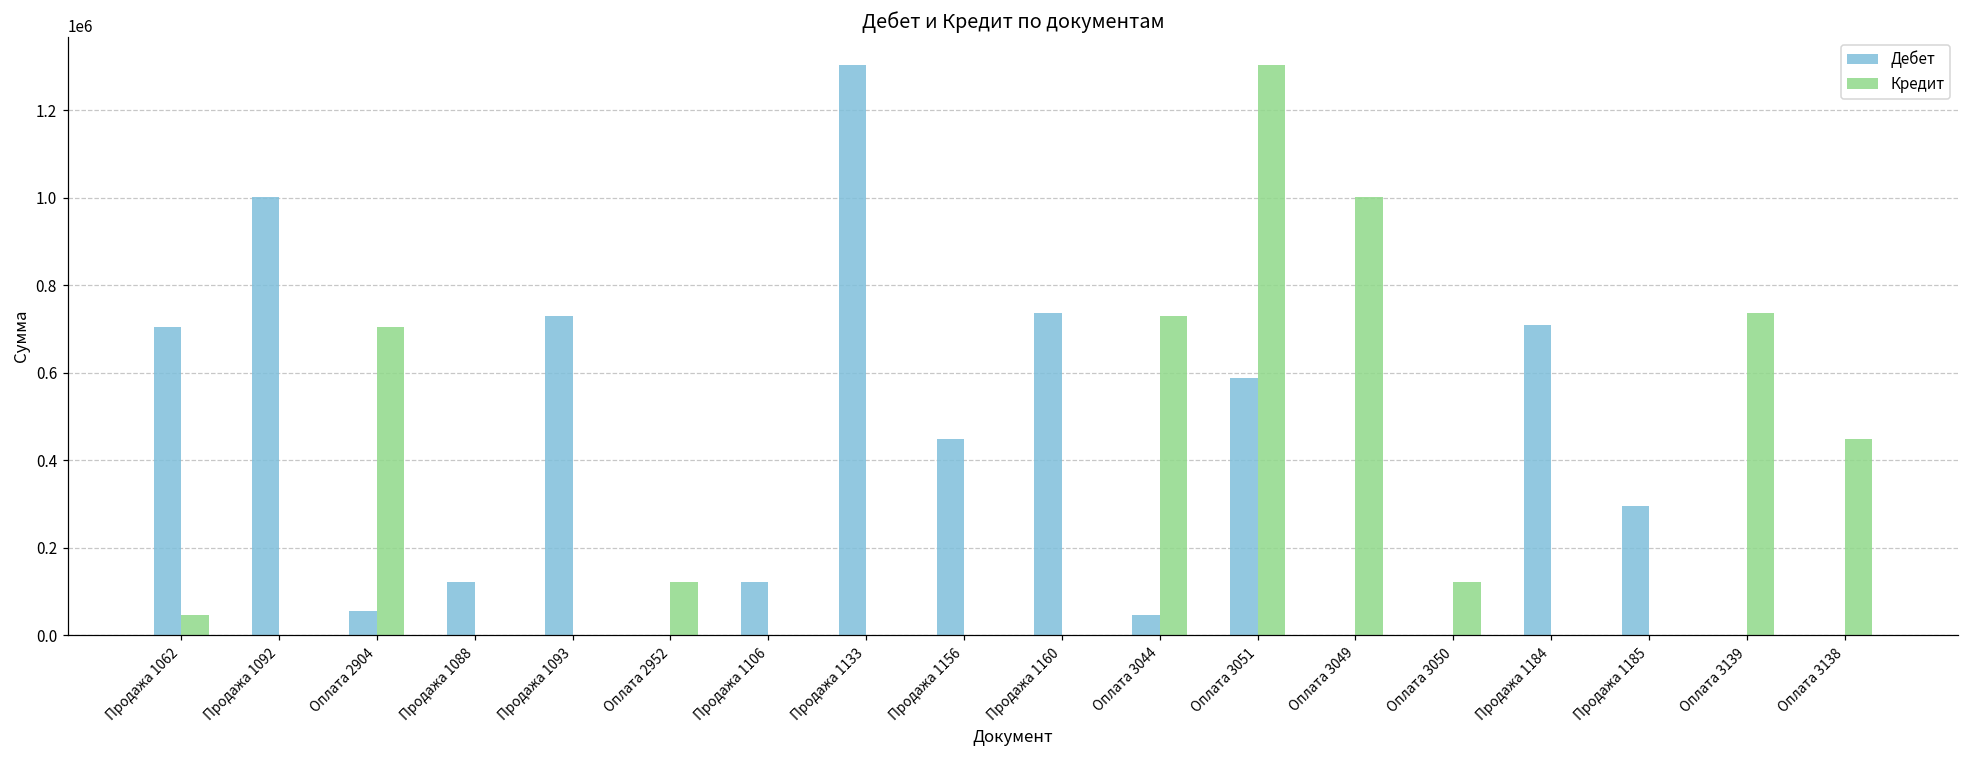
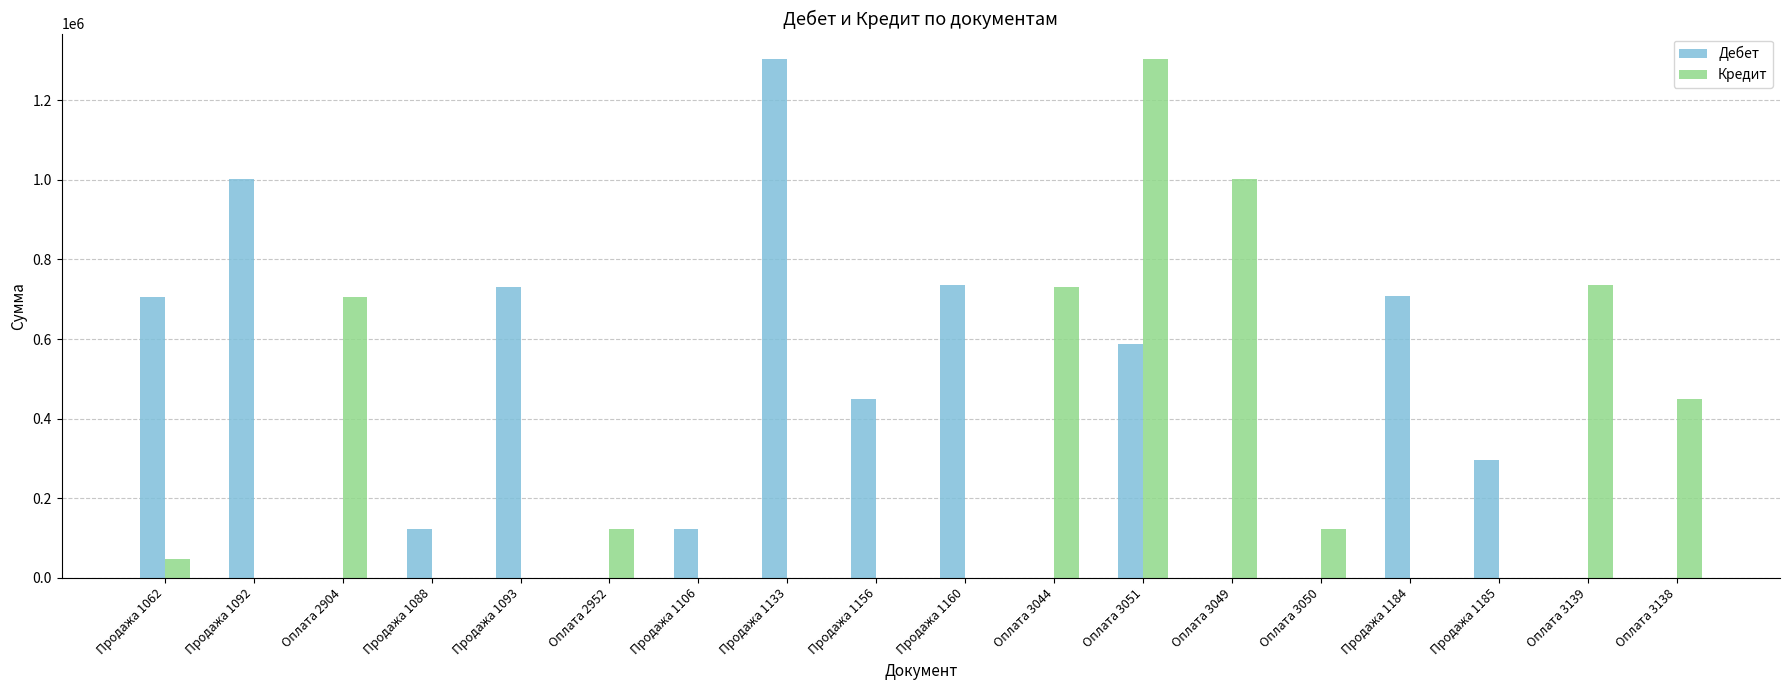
Дебет, Оплата 2904: 60000 -> 0
Дебет, Оплата 3044: 50000 -> 0
